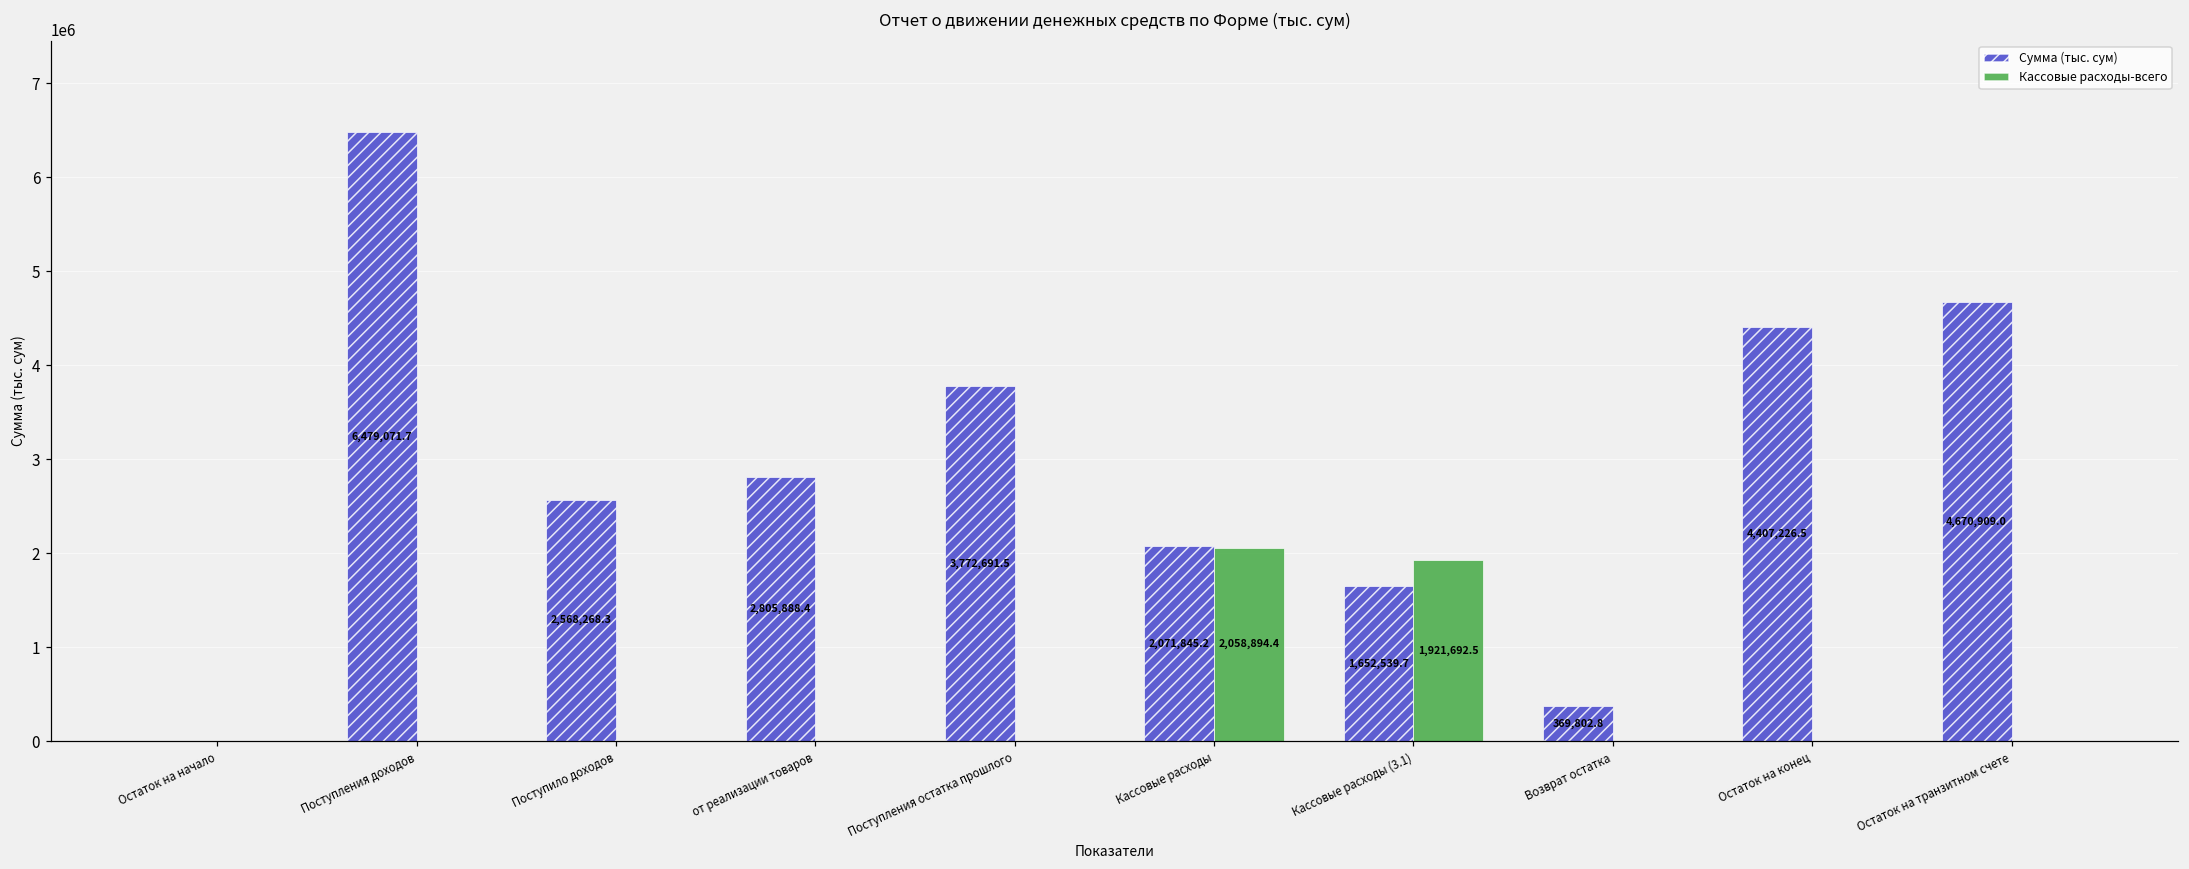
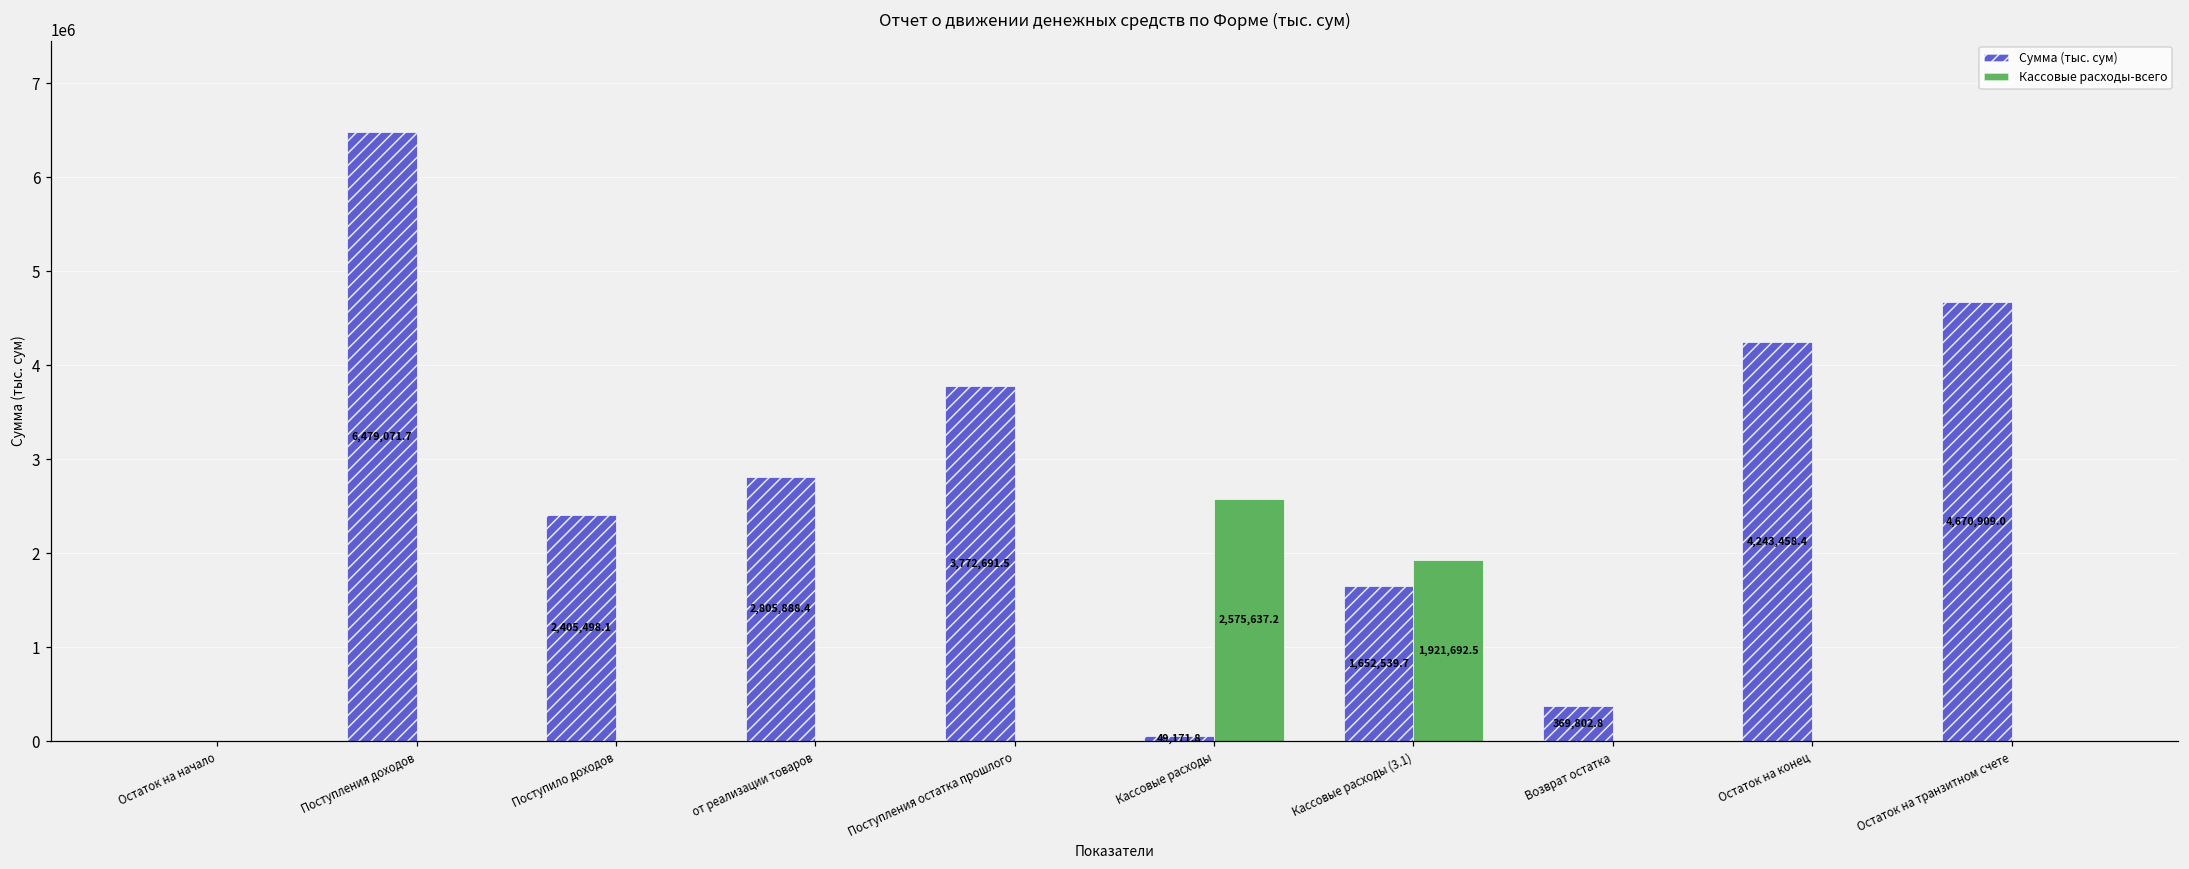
Сумма (тыс. сум), Поступило доходов: 2,568,268.3 -> 2,405,498.1
Сумма (тыс. сум), Кассовые расходы: 2,071,845.2 -> 49,171.8
Кассовые расходы-всего, Кассовые расходы: 2,058,894.4 -> 2,575,637.2
Сумма (тыс. сум), Остаток на конец: 4,407,226.5 -> 4,243,458.4
